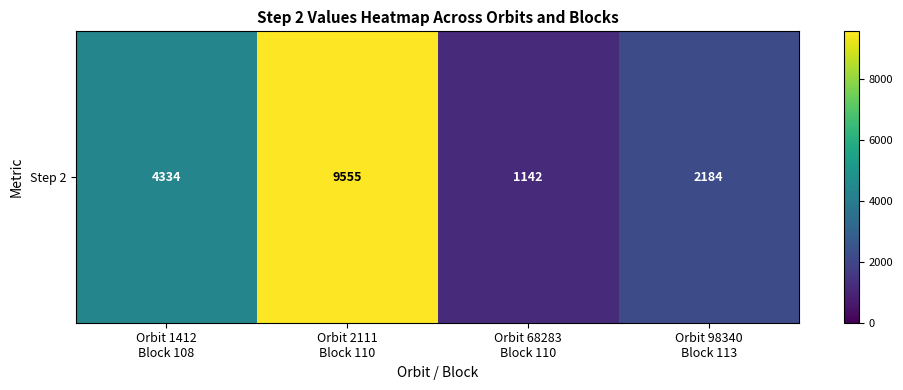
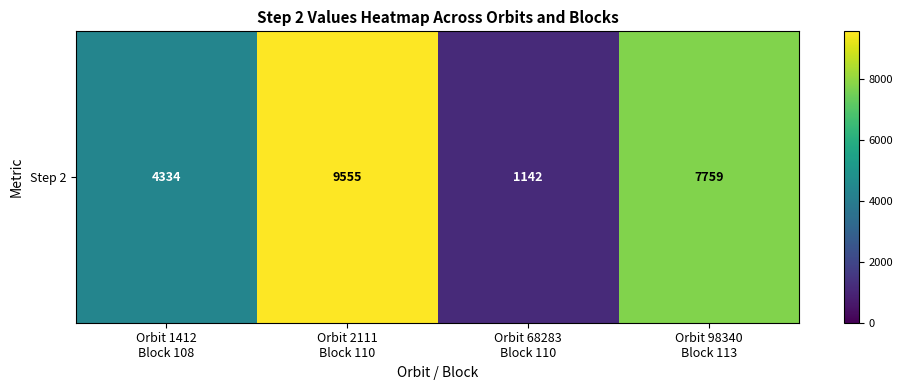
Step 2, Orbit 98340 Block 113: 2184 -> 7759
